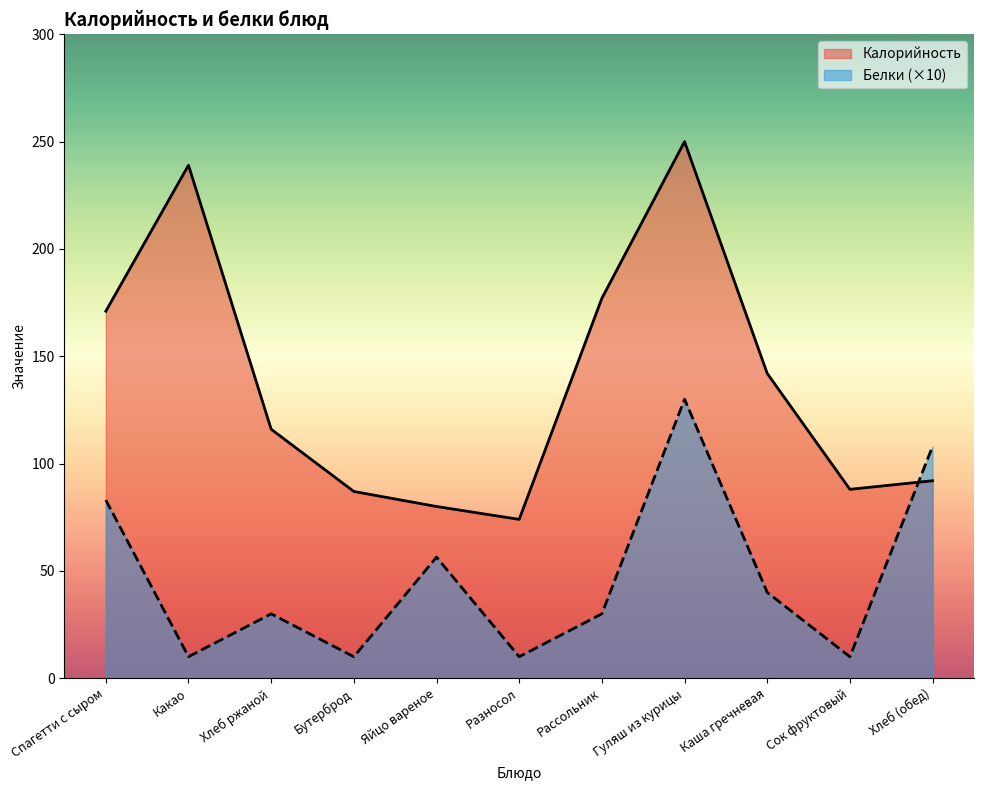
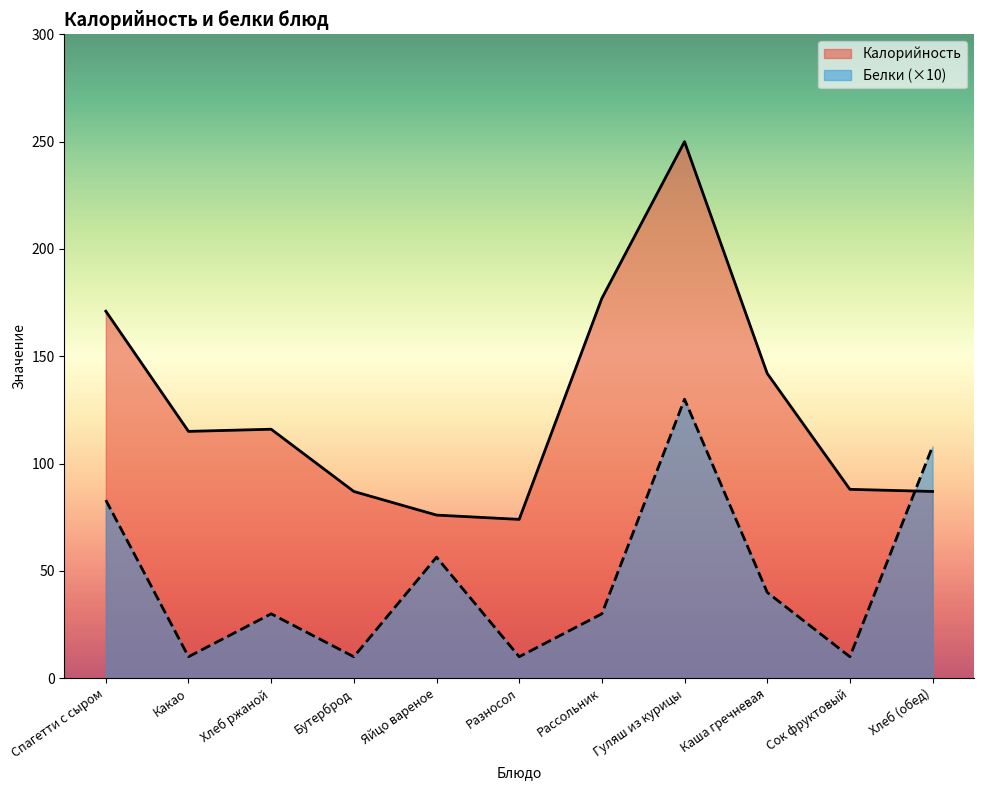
Калорийность, Какао: 239 -> 115
Калорийность, Яйцо вареное: 80 -> 76
Калорийность, Хлеб (обед): 92 -> 87
